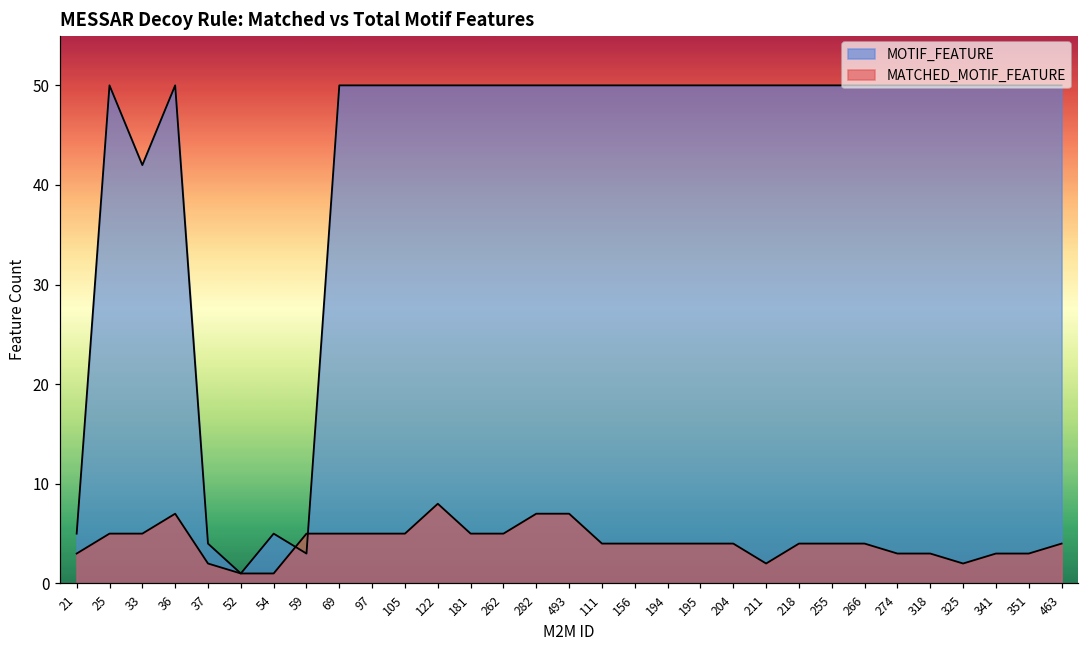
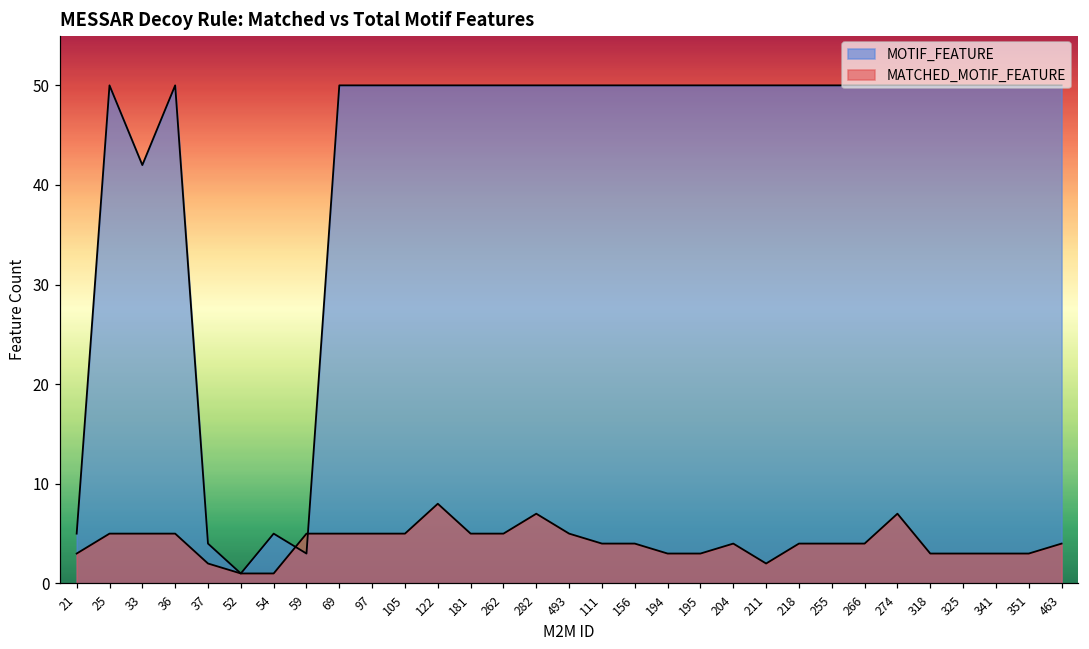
MATCHED_MOTIF_FEATURE, 36: 7 -> 5
MATCHED_MOTIF_FEATURE, 493: 7 -> 5
MATCHED_MOTIF_FEATURE, 194: 4 -> 3
MATCHED_MOTIF_FEATURE, 195: 4 -> 3
MATCHED_MOTIF_FEATURE, 274: 3 -> 7
MATCHED_MOTIF_FEATURE, 325: 2 -> 3
